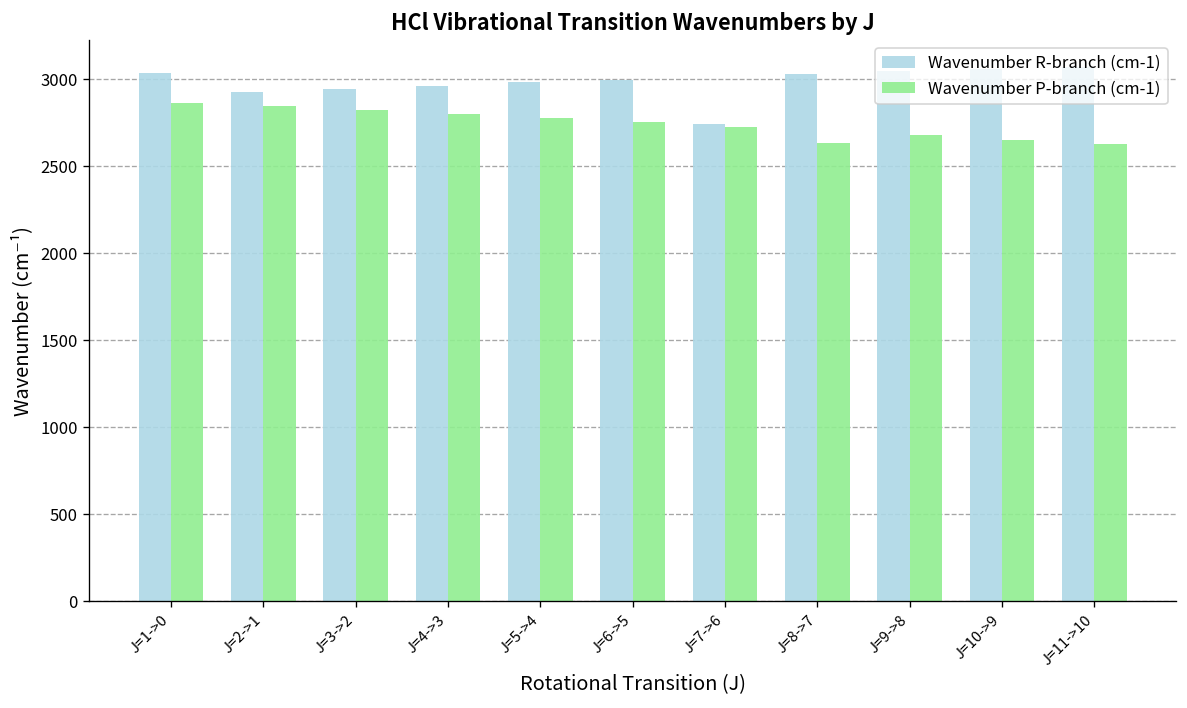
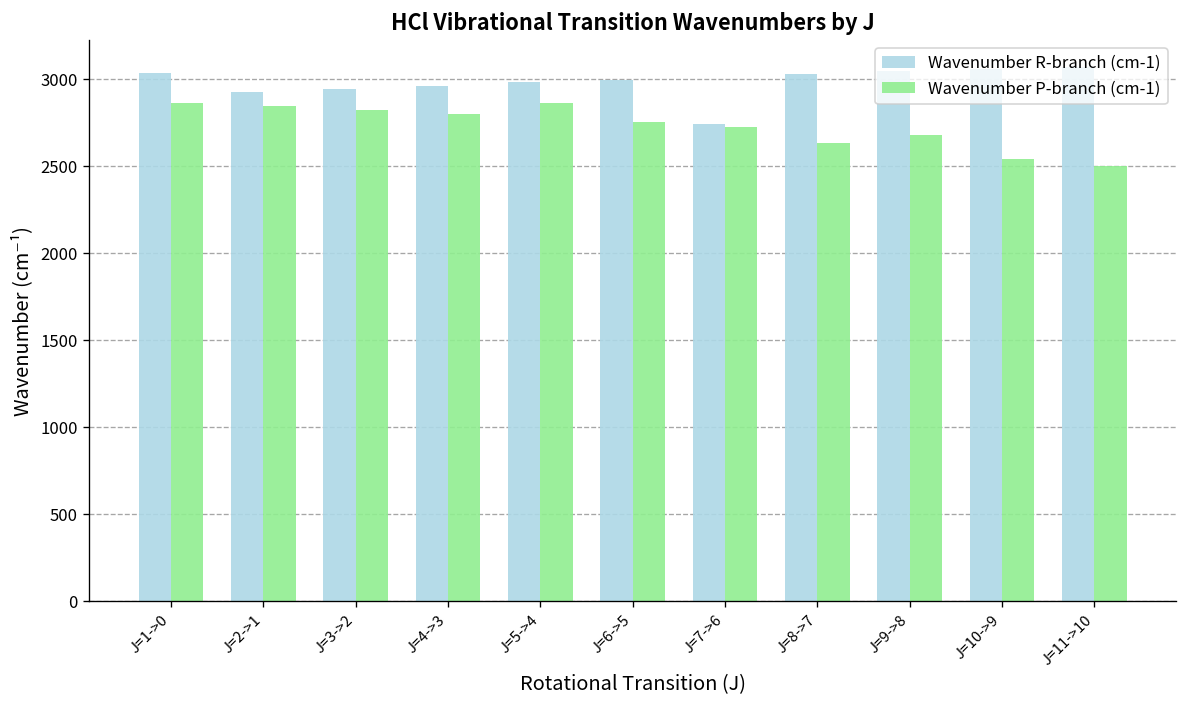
Wavenumber P-branch (cm-1), J=5->4: 2780 -> 2870
Wavenumber P-branch (cm-1), J=10->9: 2650 -> 2550
Wavenumber P-branch (cm-1), J=11->10: 2630 -> 2500
